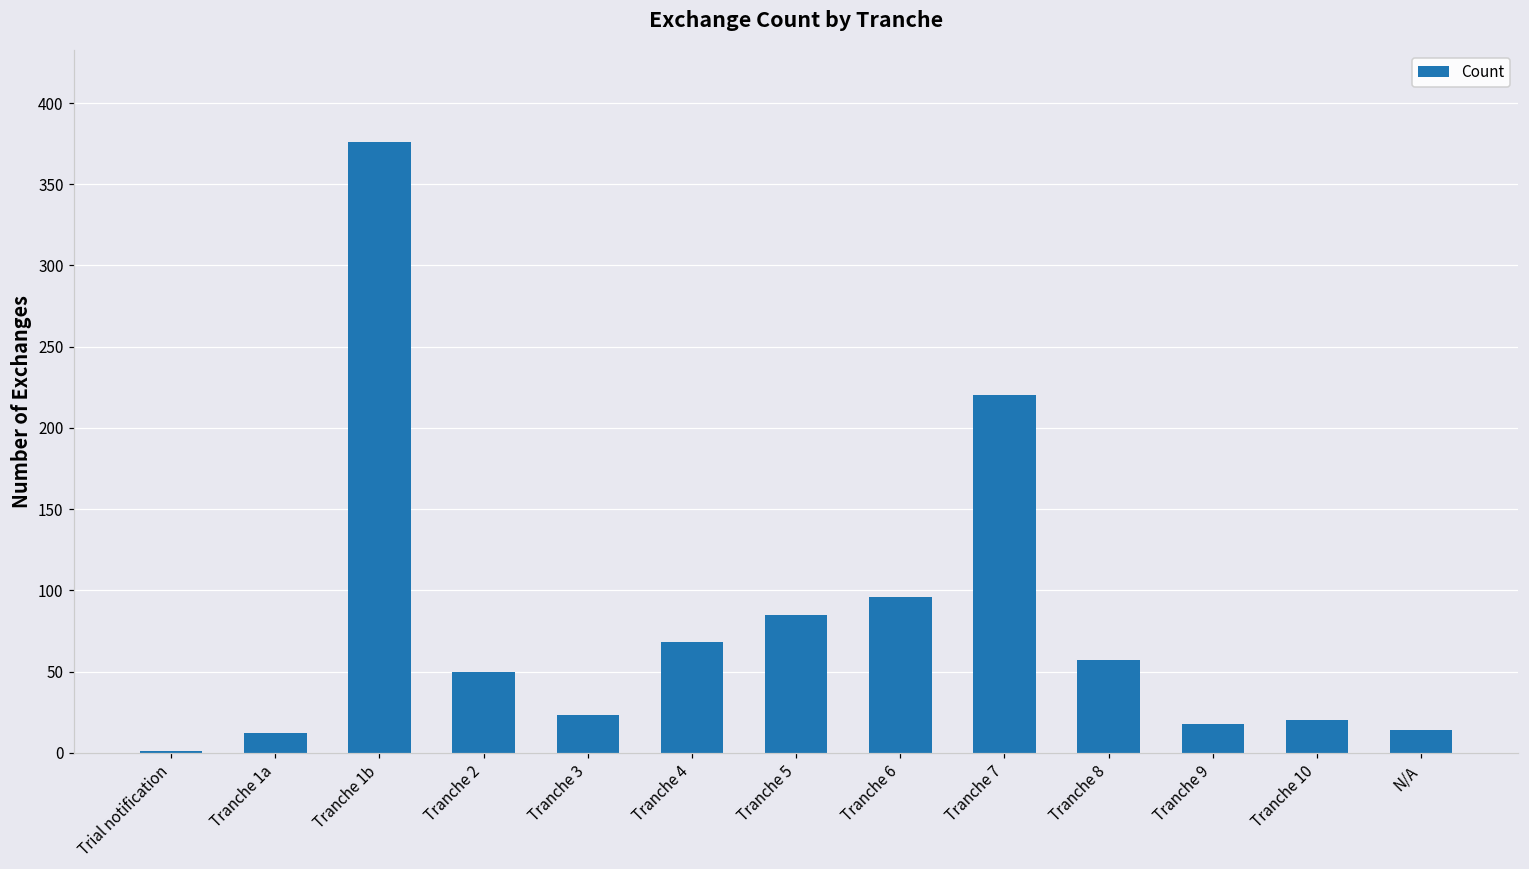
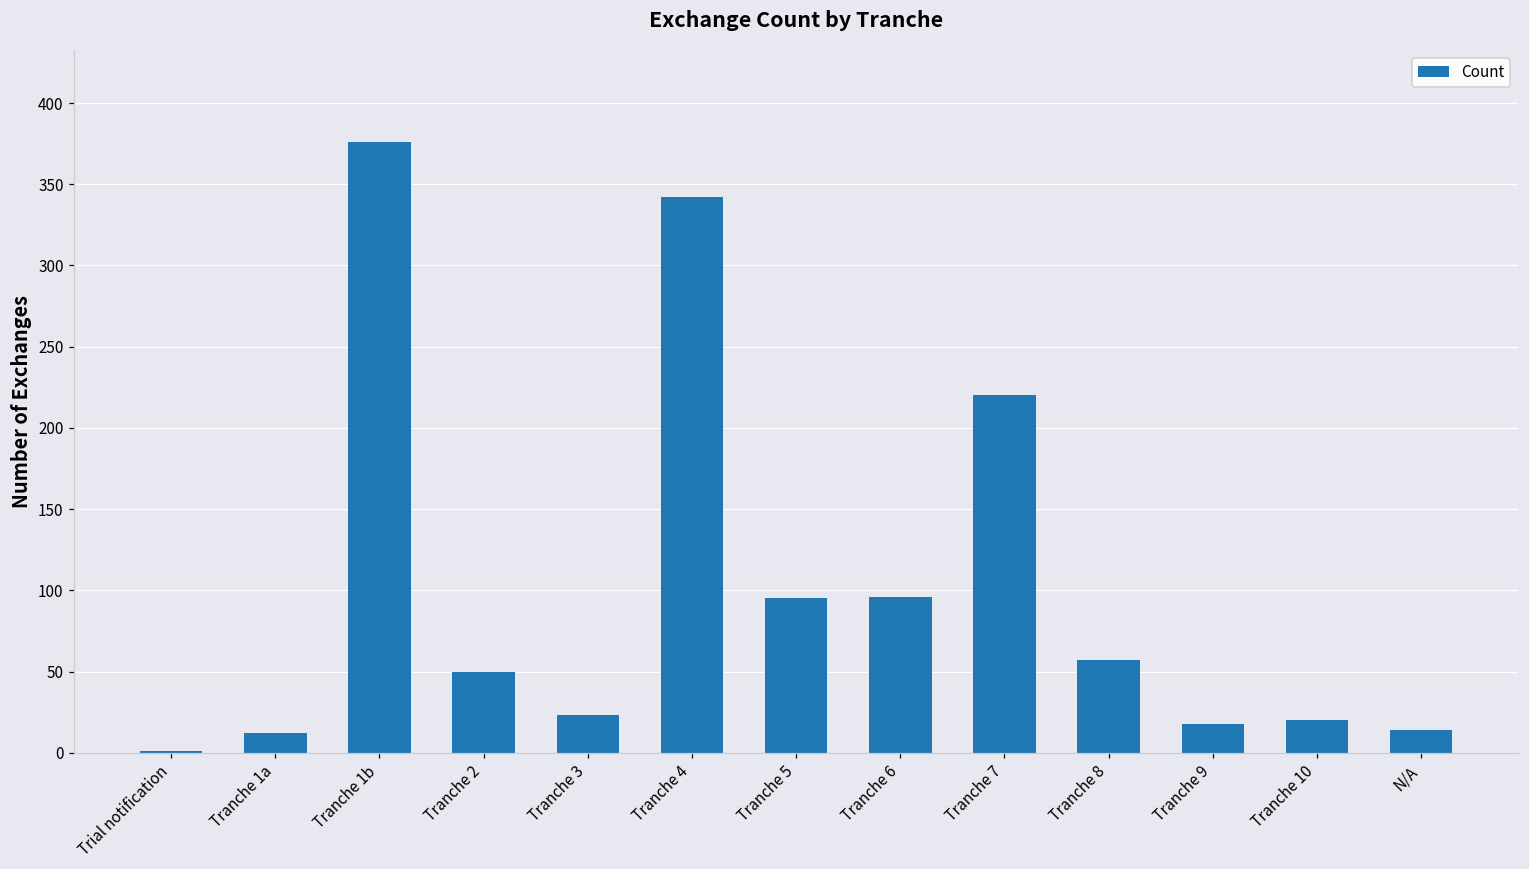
Tranche 4: 68 -> 342
Tranche 5: 85 -> 95
